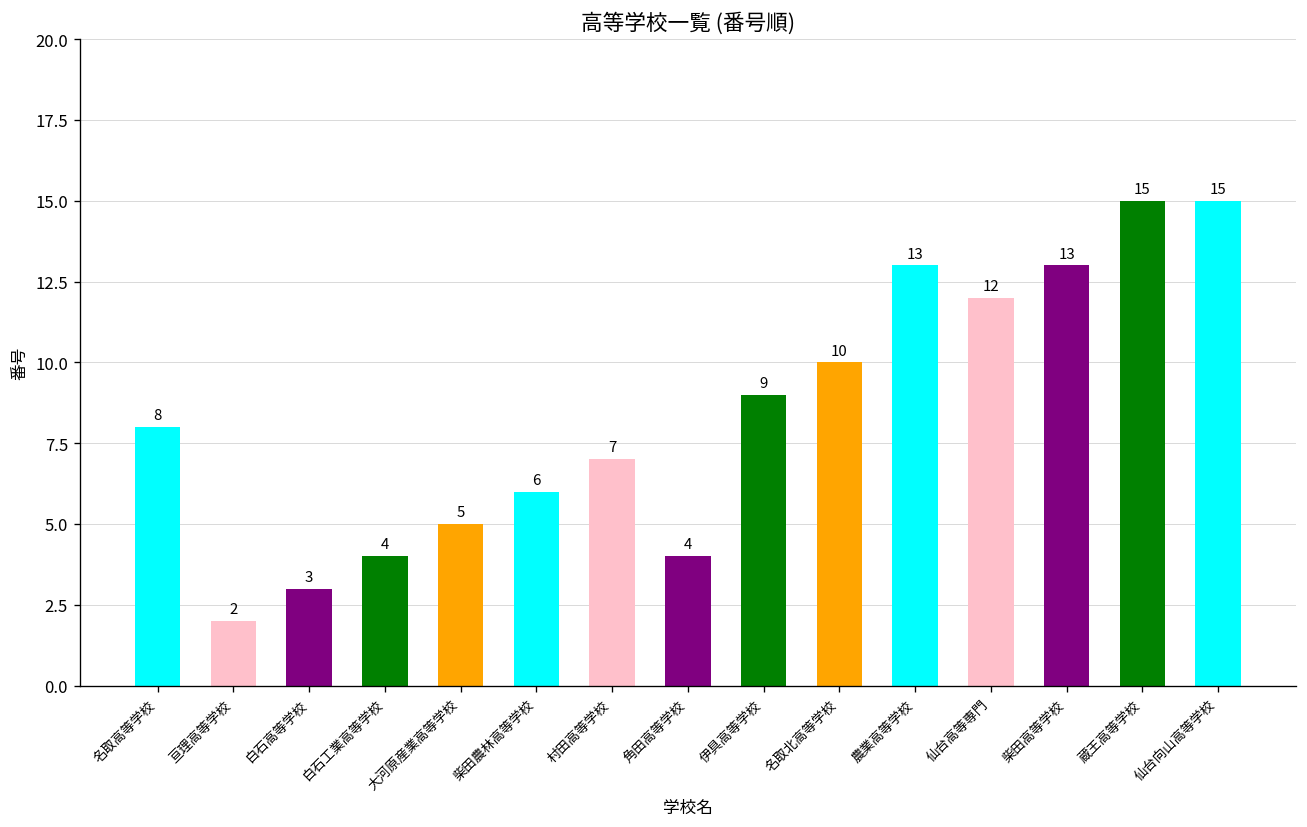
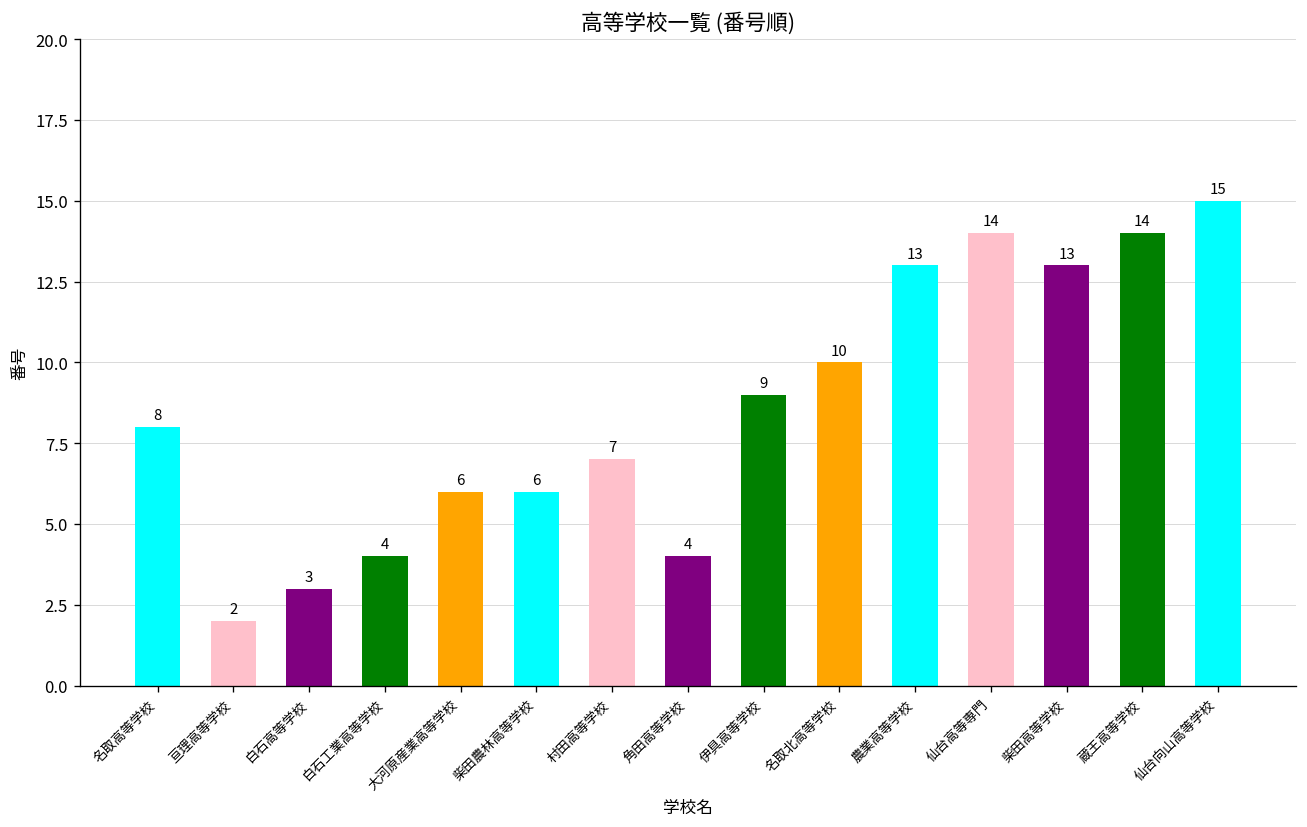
大河原産業高等学校: 5 -> 6
仙台高等専門: 12 -> 14
蔵王高等学校: 15 -> 14
